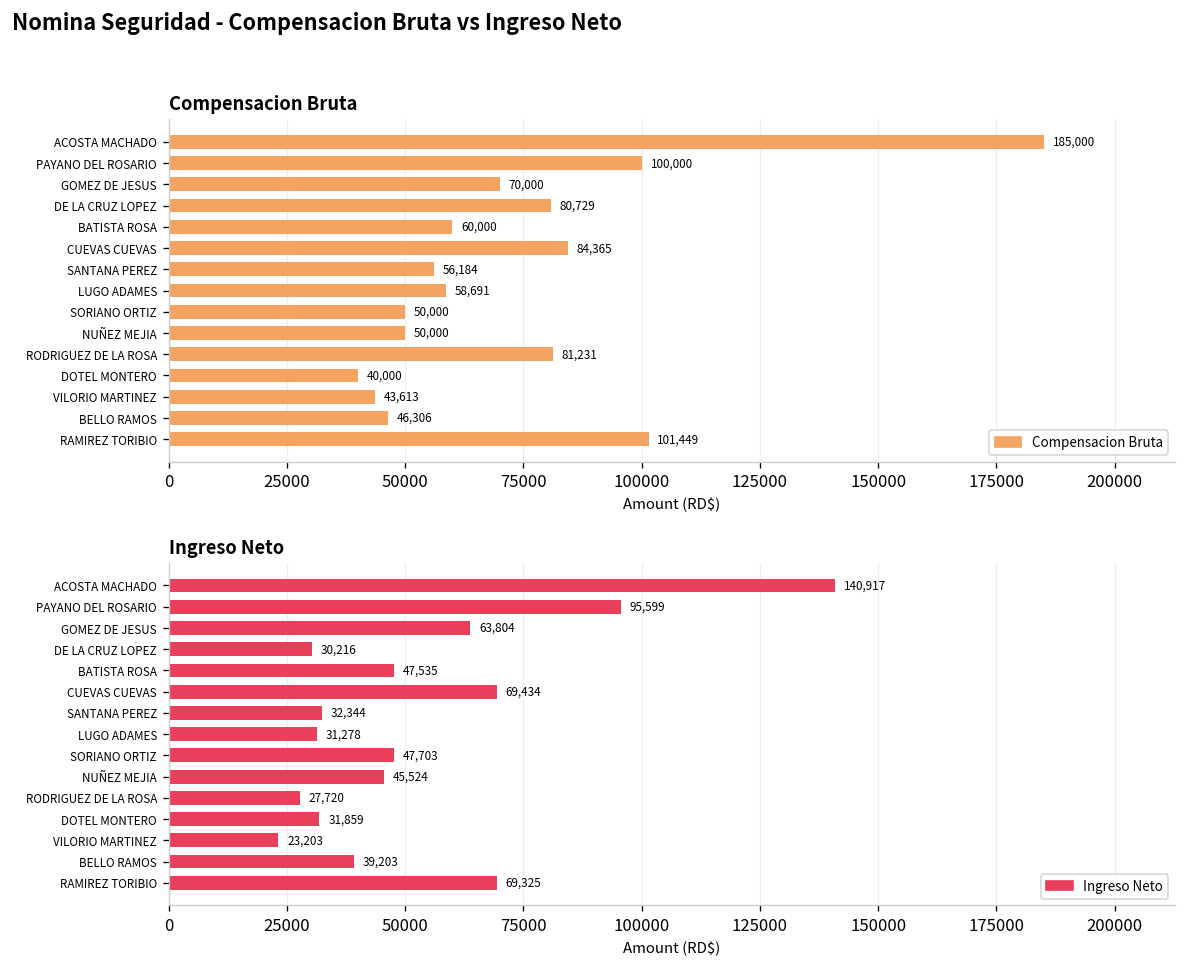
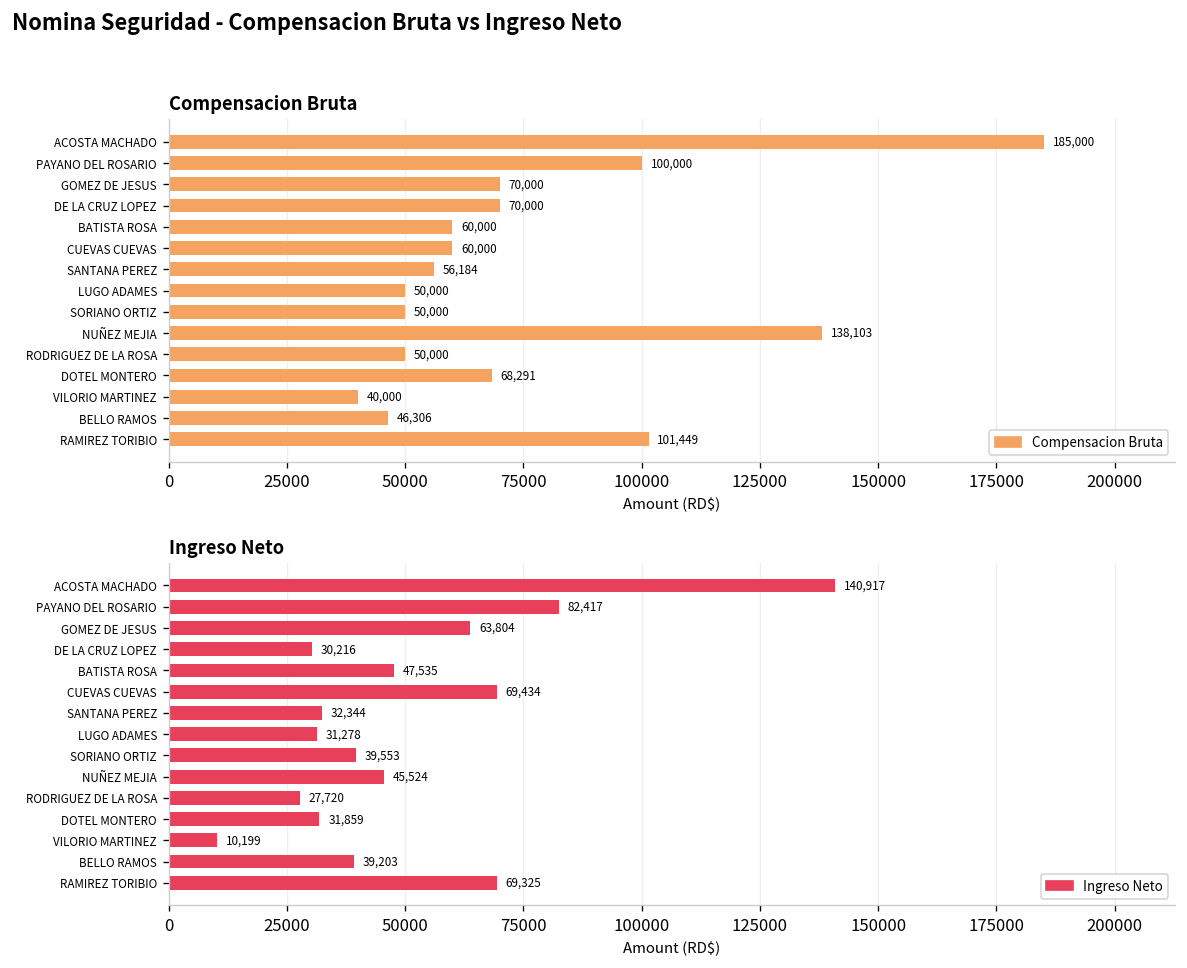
Compensacion Bruta, DE LA CRUZ LOPEZ: 80,729 -> 70,000
Compensacion Bruta, CUEVAS CUEVAS: 84,365 -> 60,000
Compensacion Bruta, LUGO ADAMES: 58,691 -> 50,000
Compensacion Bruta, NUÑEZ MEJIA: 50,000 -> 138,103
Compensacion Bruta, RODRIGUEZ DE LA ROSA: 81,231 -> 50,000
Compensacion Bruta, DOTEL MONTERO: 40,000 -> 68,291
Compensacion Bruta, VILORIO MARTINEZ: 43,613 -> 40,000
Ingreso Neto, PAYANO DEL ROSARIO: 95,599 -> 82,417
Ingreso Neto, SORIANO ORTIZ: 47,703 -> 39,553
Ingreso Neto, VILORIO MARTINEZ: 23,203 -> 10,199
